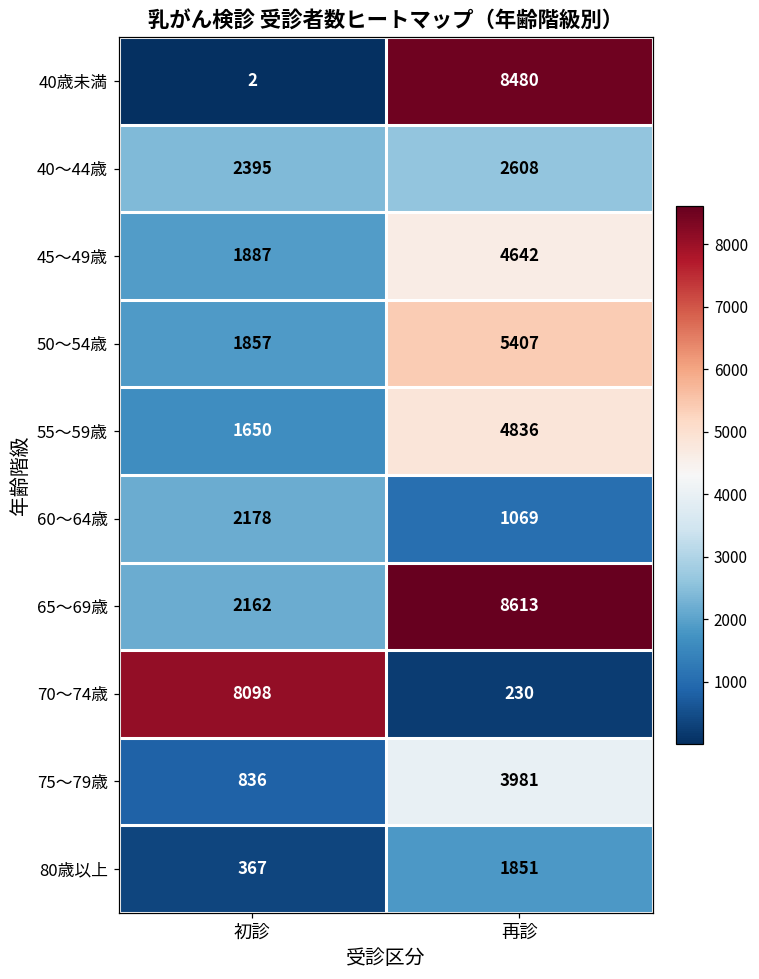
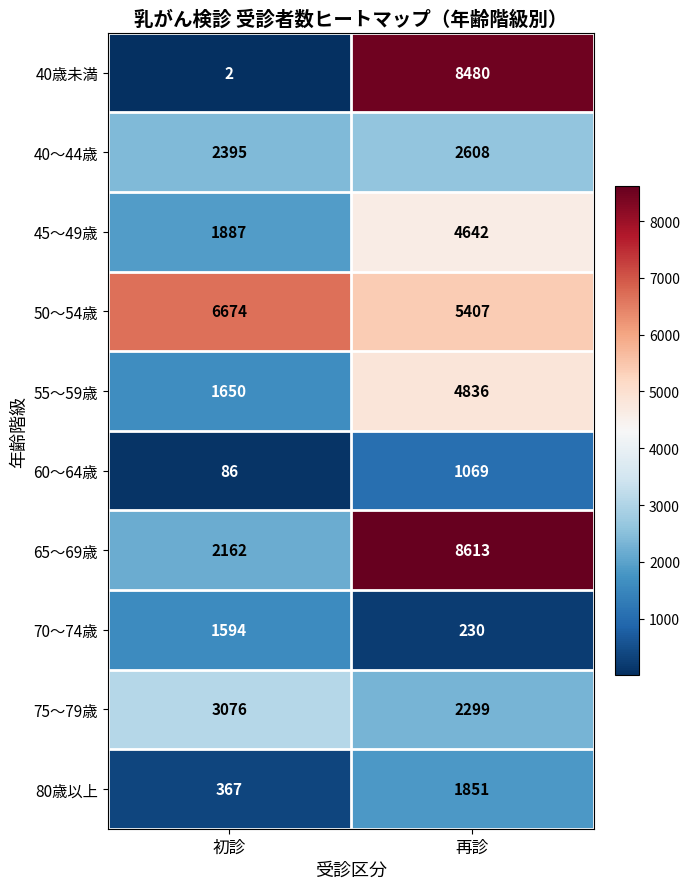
50～54歳, 初診: 1857 -> 6674
60～64歳, 初診: 2178 -> 86
70～74歳, 初診: 8098 -> 1594
75～79歳, 初診: 836 -> 3076
75～79歳, 再診: 3981 -> 2299
